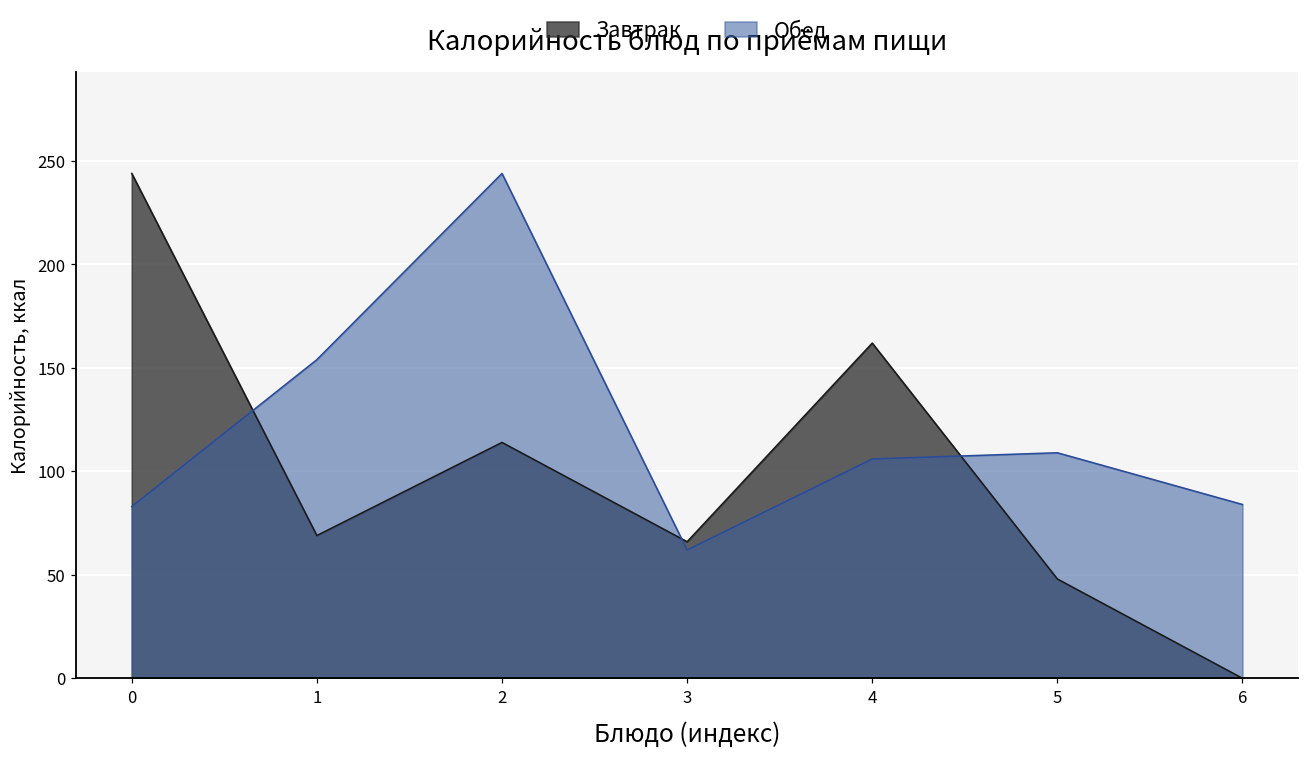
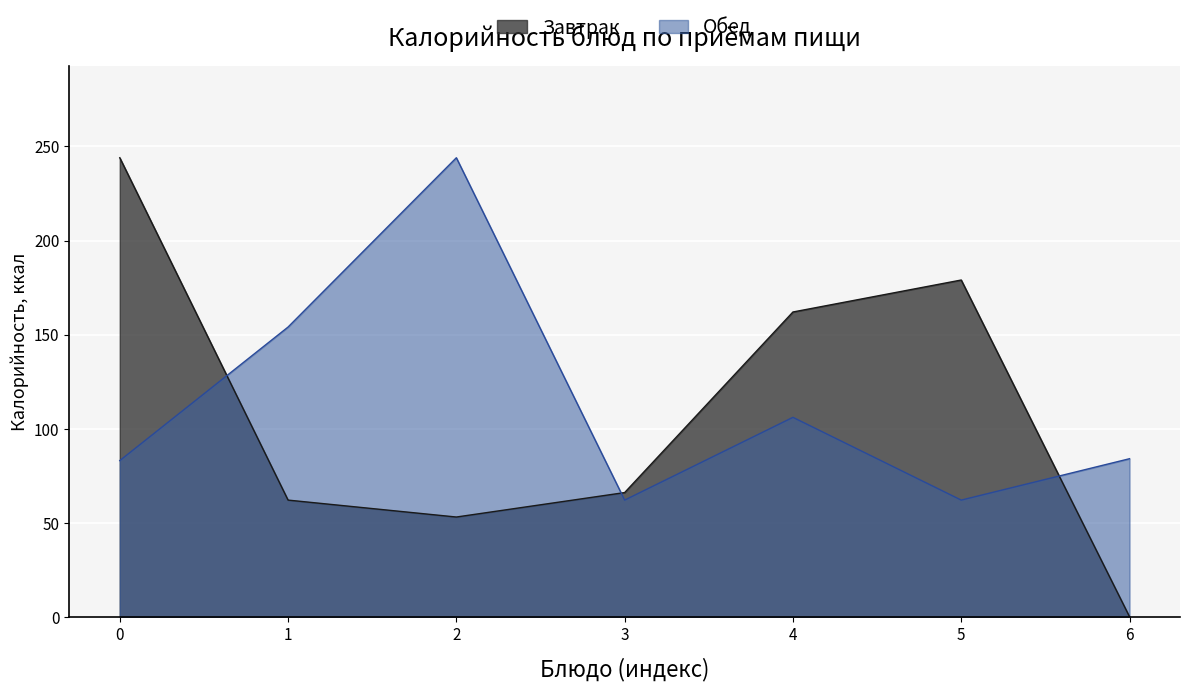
Завтрак, 1: 69 -> 62
Завтрак, 2: 114 -> 53
Завтрак, 5: 48 -> 179
Обед, 5: 109 -> 62
